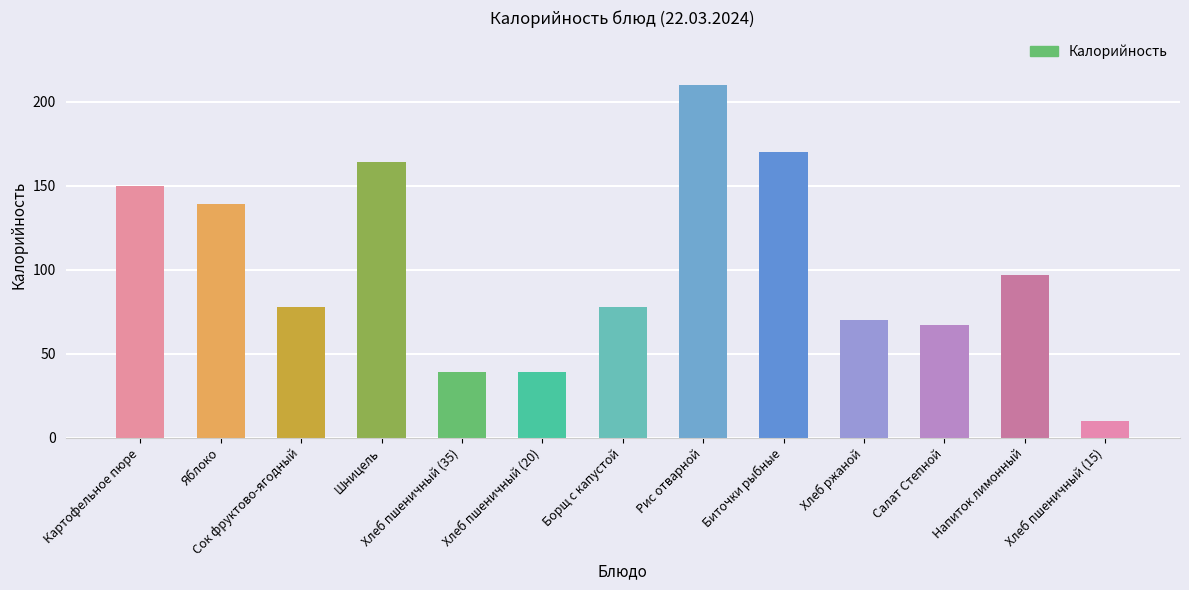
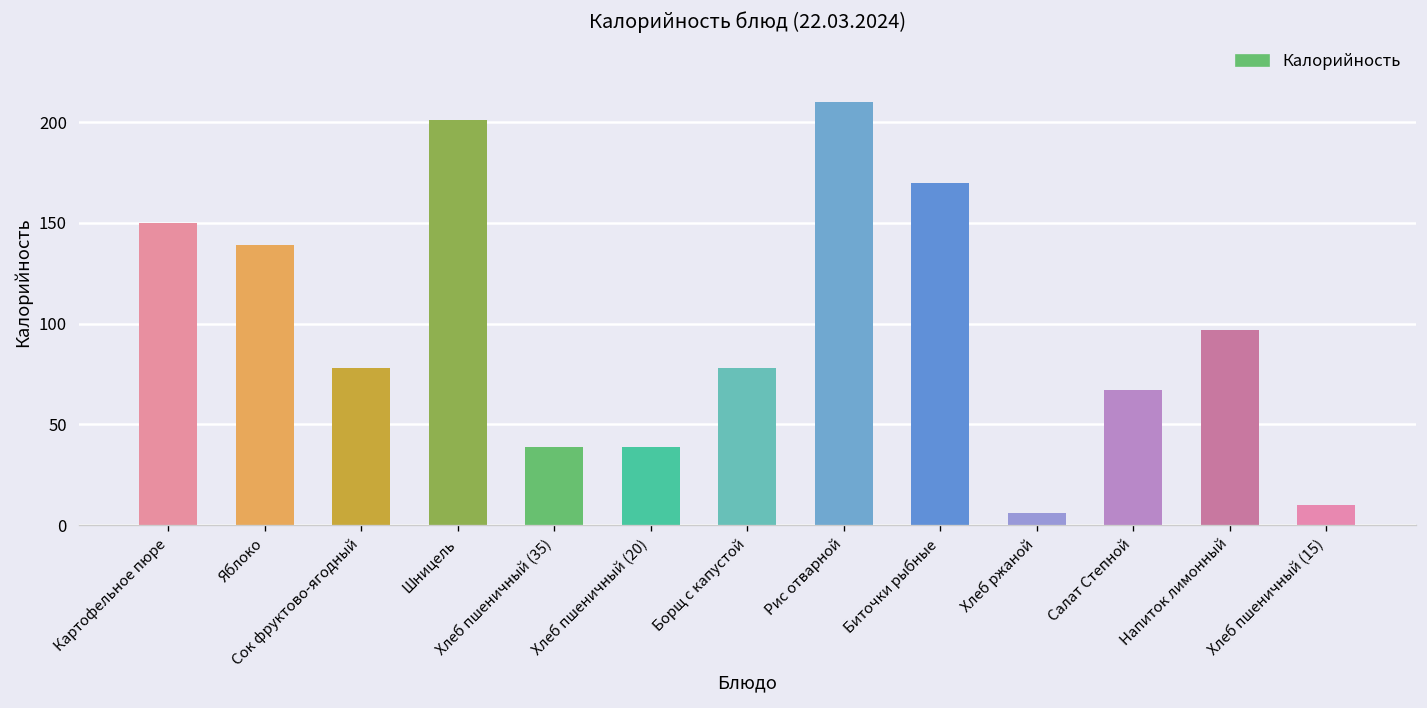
Шницель: 164 -> 201
Хлеб ржаной: 70 -> 6
